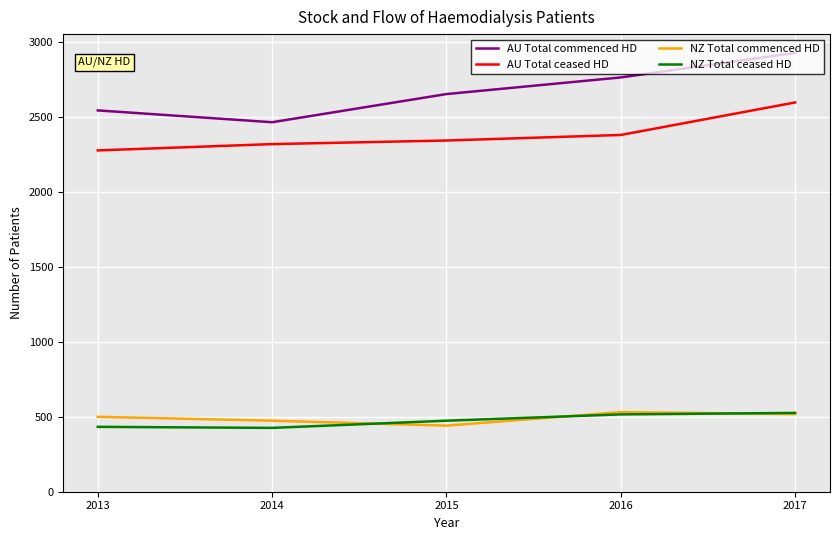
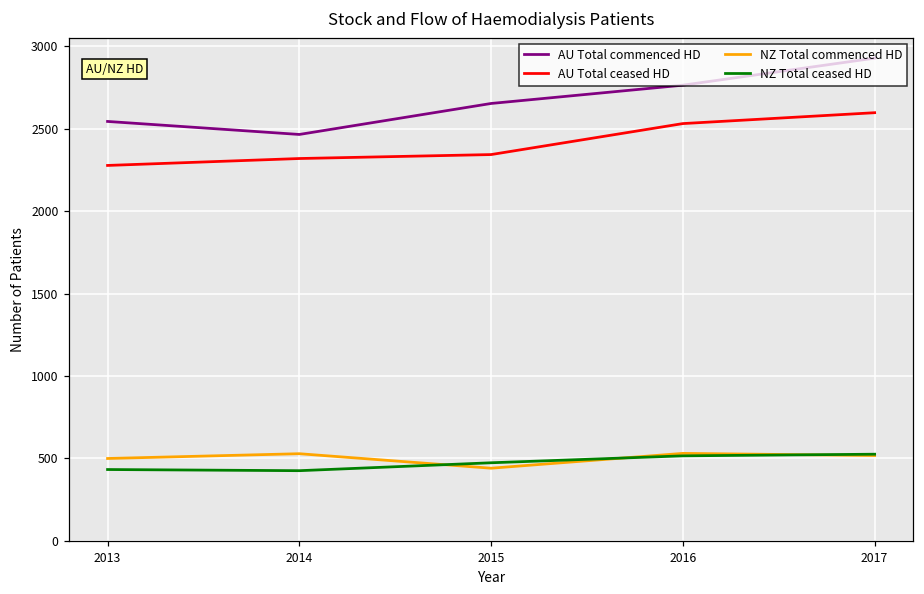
NZ Total commenced HD, 2014: 470 -> 530
AU Total ceased HD, 2016: 2380 -> 2530
